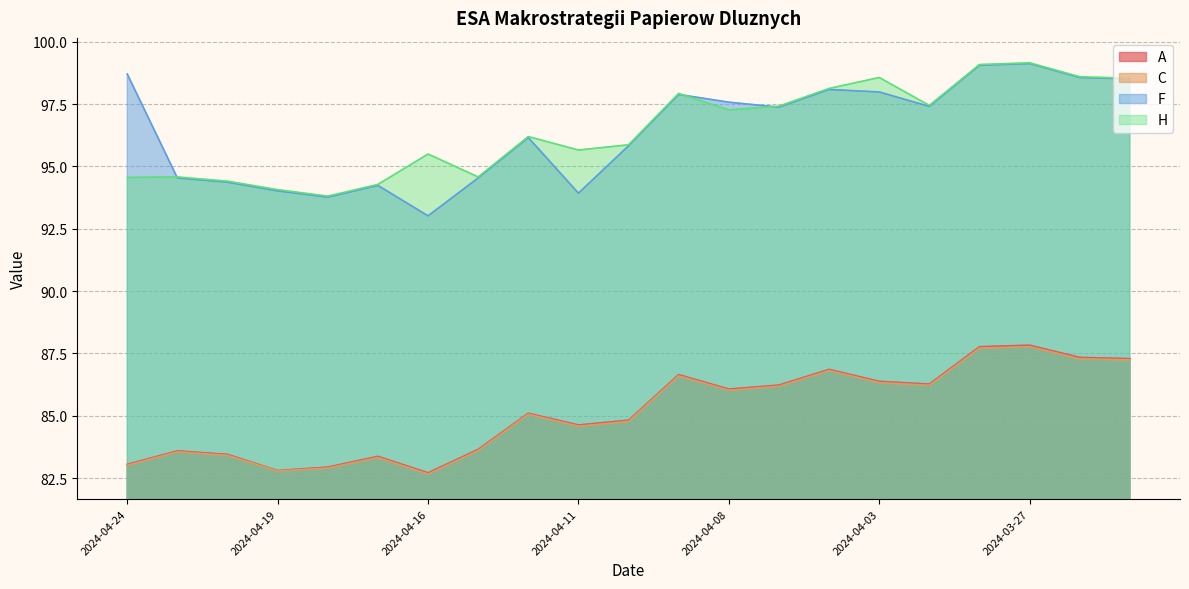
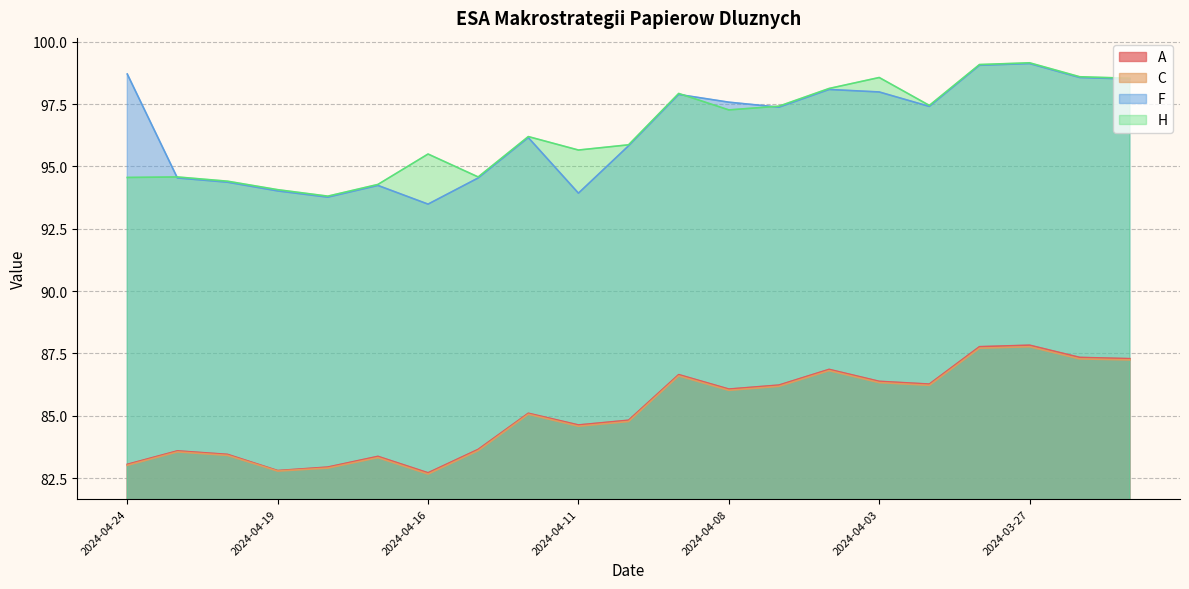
F, 2024-04-16: 93.0 -> 93.5
